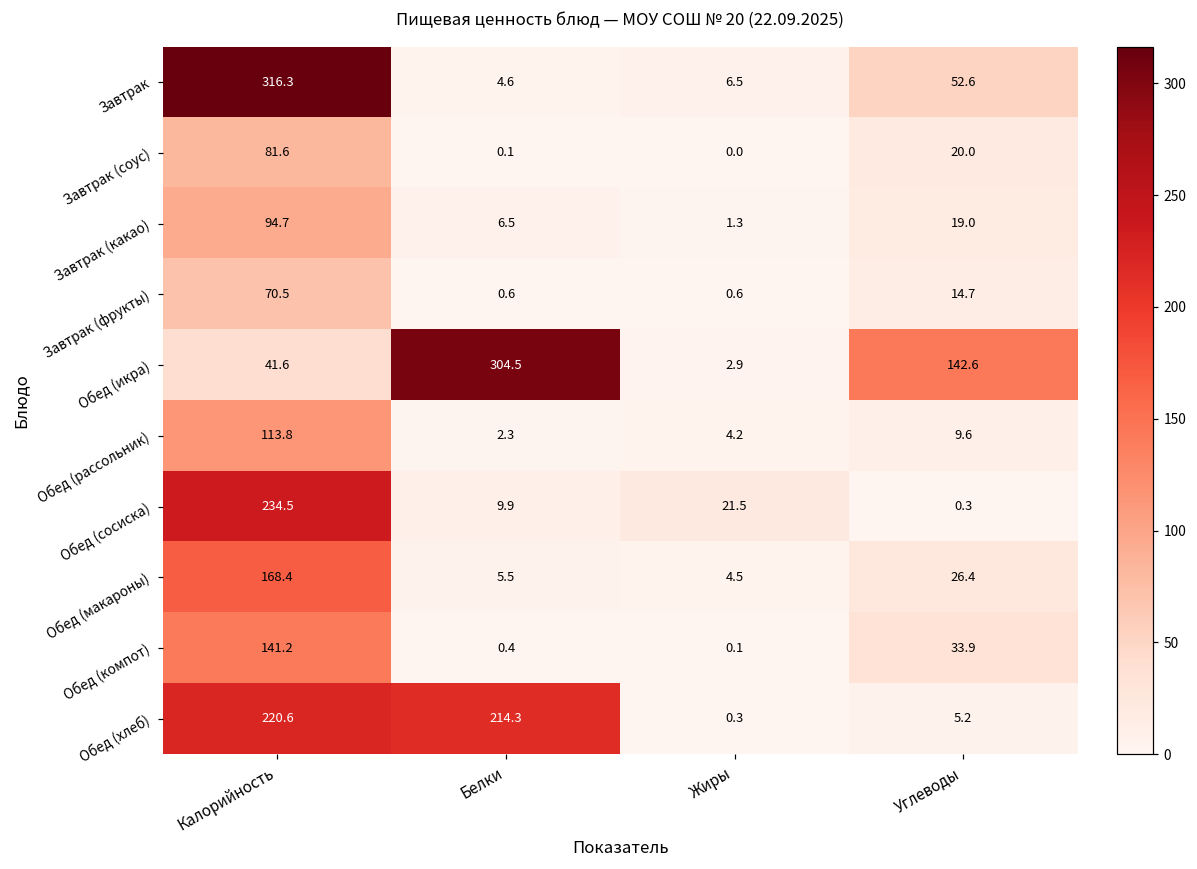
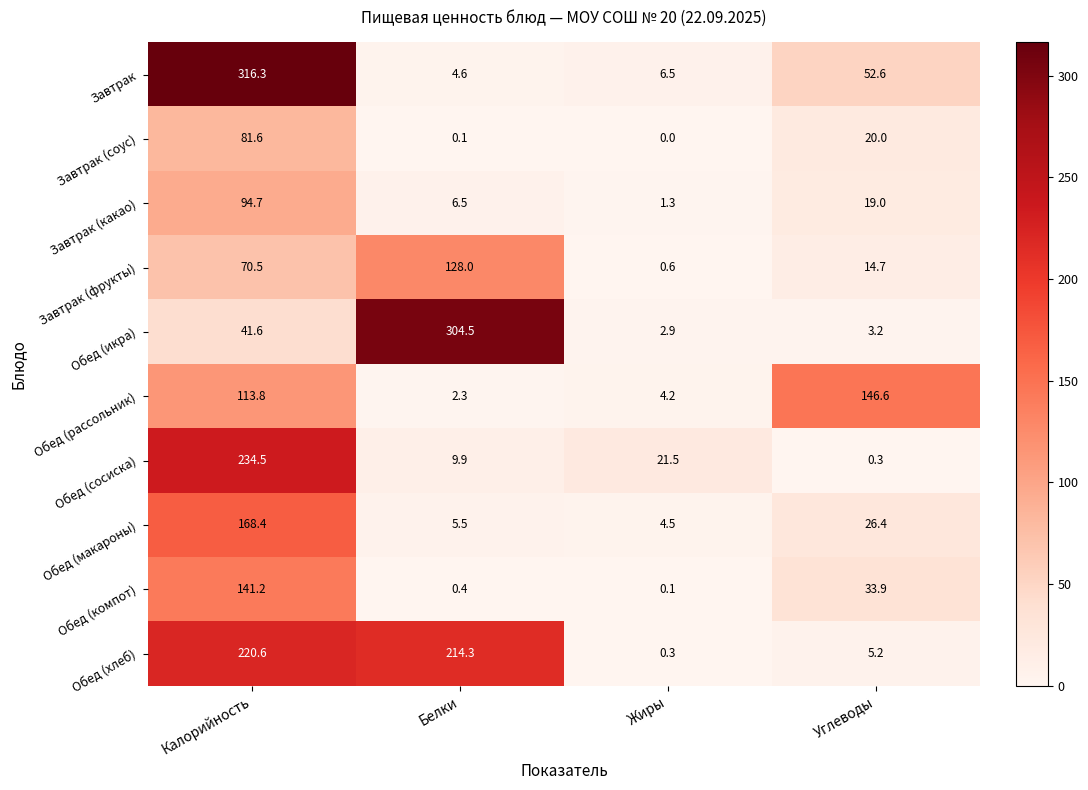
Завтрак (фрукты), Белки: 0.6 -> 128.0
Обед (икра), Углеводы: 142.6 -> 3.2
Обед (рассольник), Углеводы: 9.6 -> 146.6
